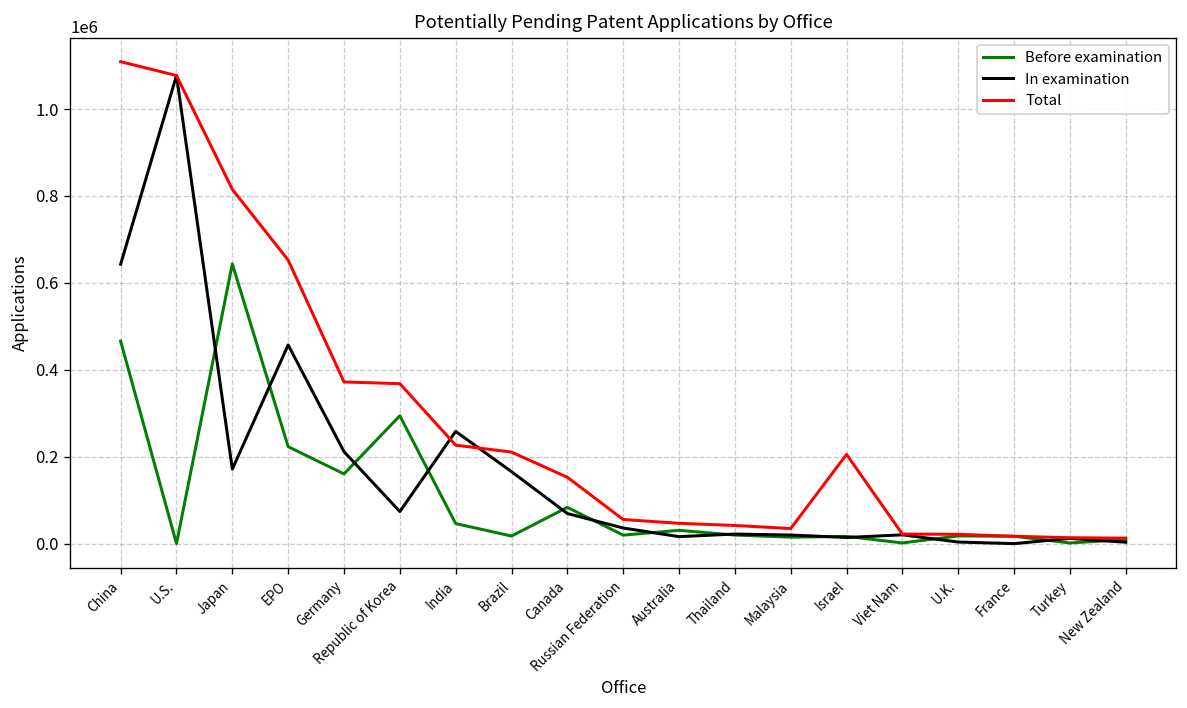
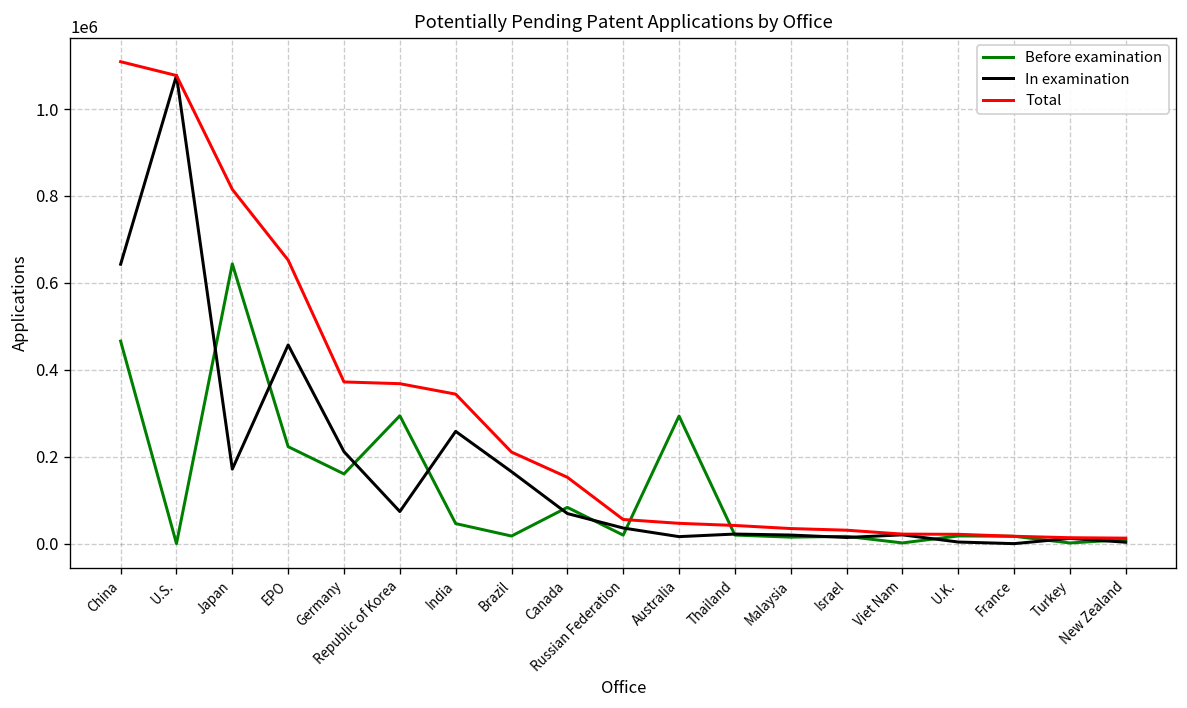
Total, India: 230000 -> 340000
Before examination, Australia: 30000 -> 290000
Total, Israel: 210000 -> 30000
